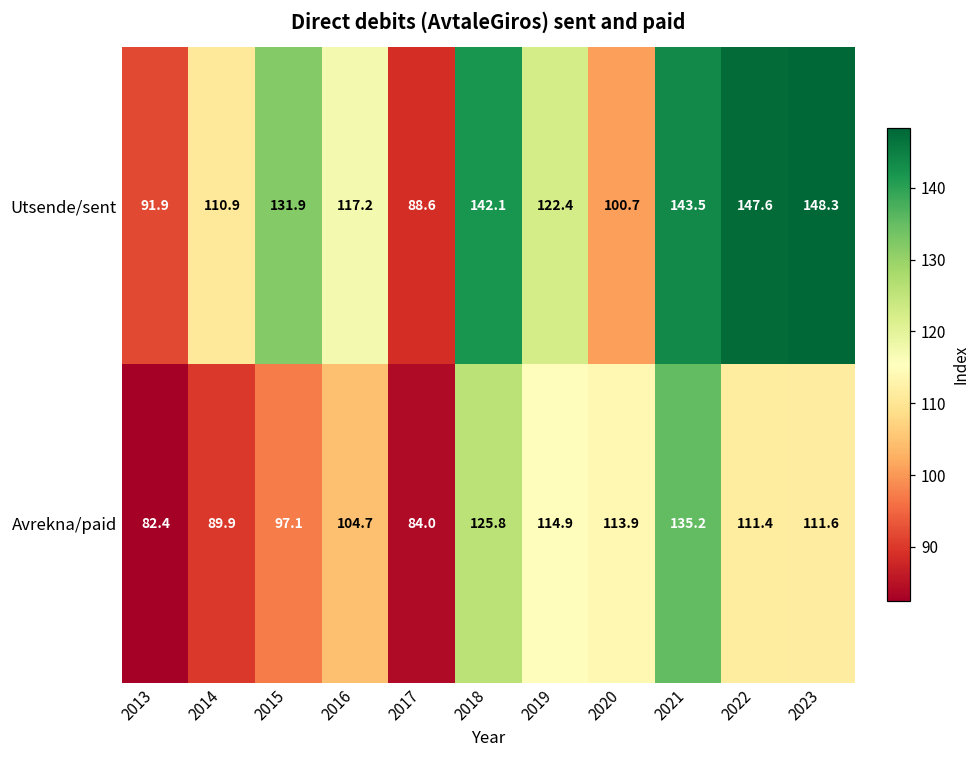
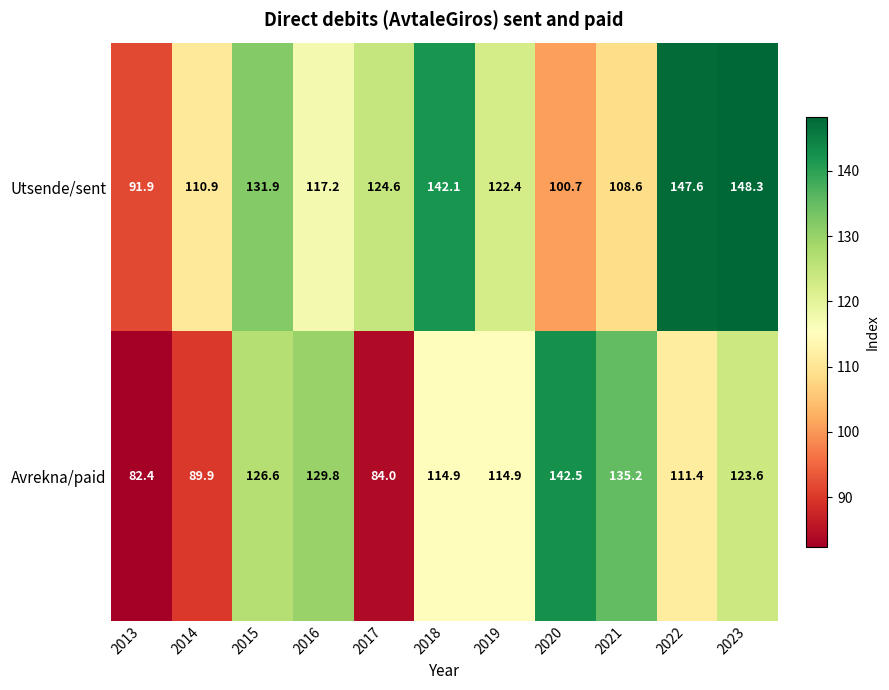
Utsende/sent, 2017: 88.6 -> 124.6
Utsende/sent, 2021: 143.5 -> 108.6
Avrekna/paid, 2015: 97.1 -> 126.6
Avrekna/paid, 2016: 104.7 -> 129.8
Avrekna/paid, 2018: 125.8 -> 114.9
Avrekna/paid, 2020: 113.9 -> 142.5
Avrekna/paid, 2023: 111.6 -> 123.6
